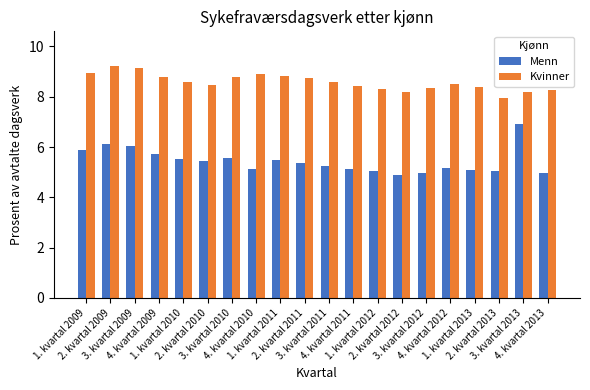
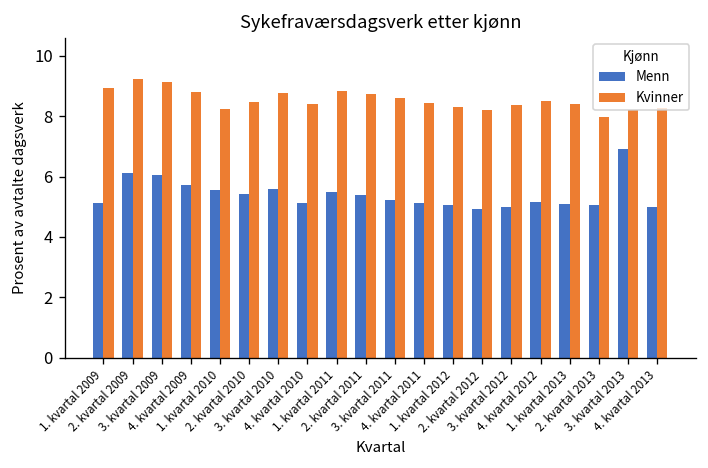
Menn, 1. kvartal 2009: 5.9 -> 5.1
Kvinner, 1. kvartal 2010: 8.6 -> 8.3
Kvinner, 4. kvartal 2010: 8.9 -> 8.4
